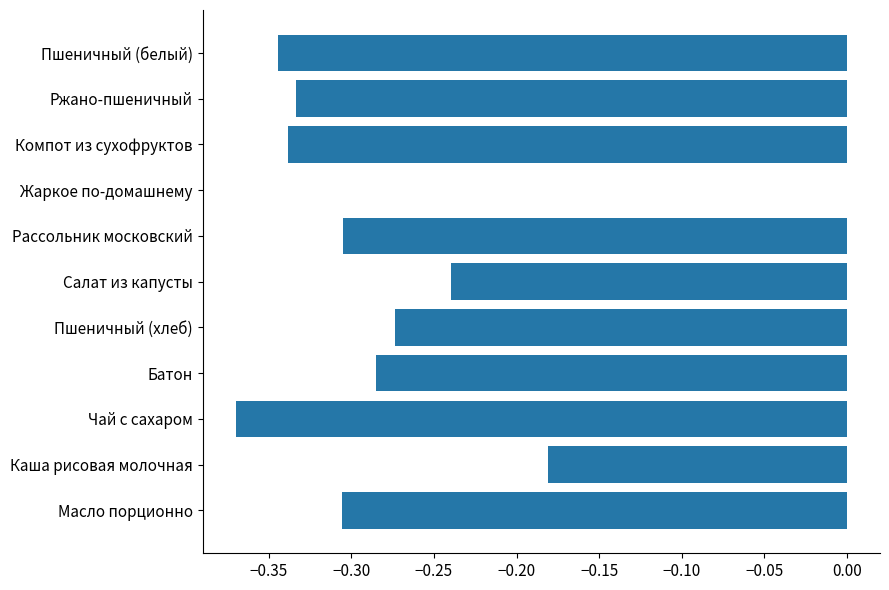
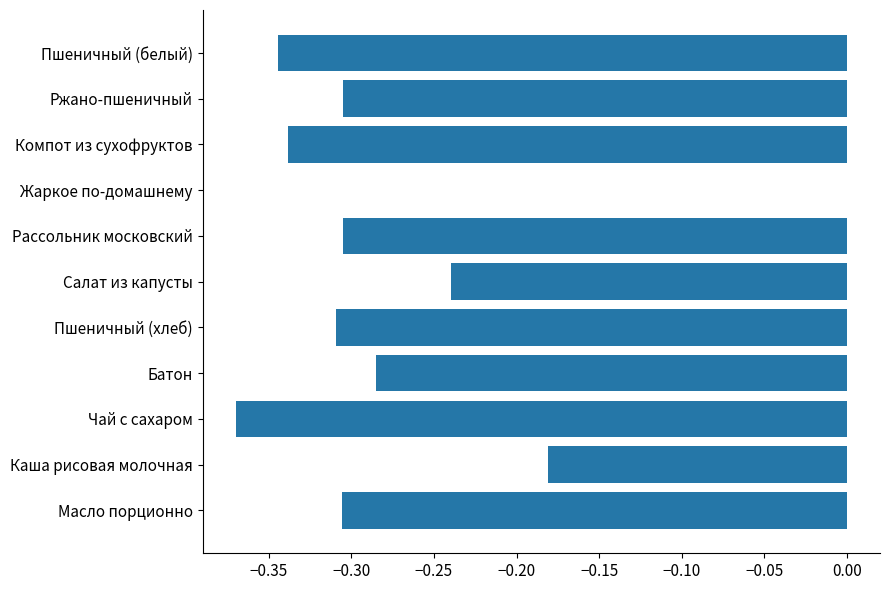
Ржано-пшеничный: -0.334 -> -0.305
Пшеничный (хлеб): -0.274 -> -0.309
